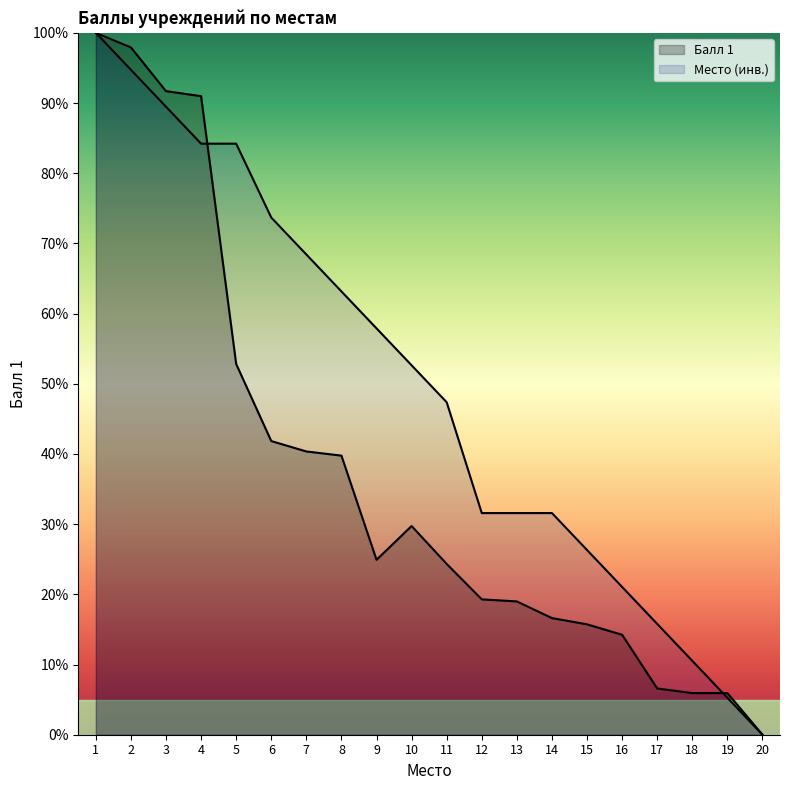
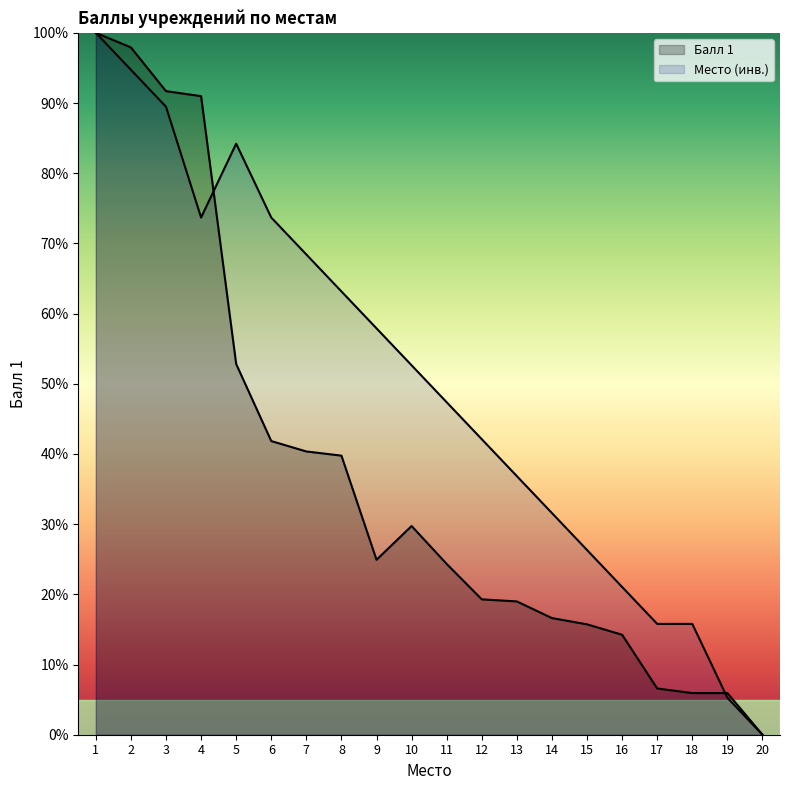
Место (инв.), 4: 84% -> 74%
Место (инв.), 12: 32% -> 42%
Место (инв.), 13: 32% -> 37%
Место (инв.), 18: 11% -> 16%
